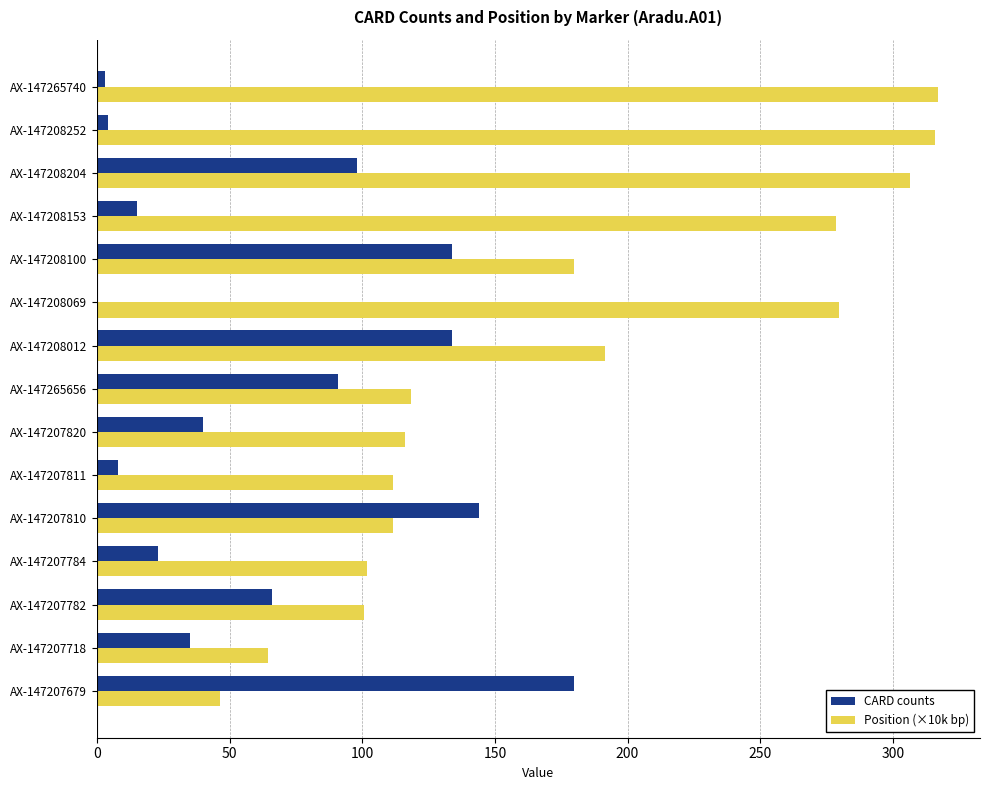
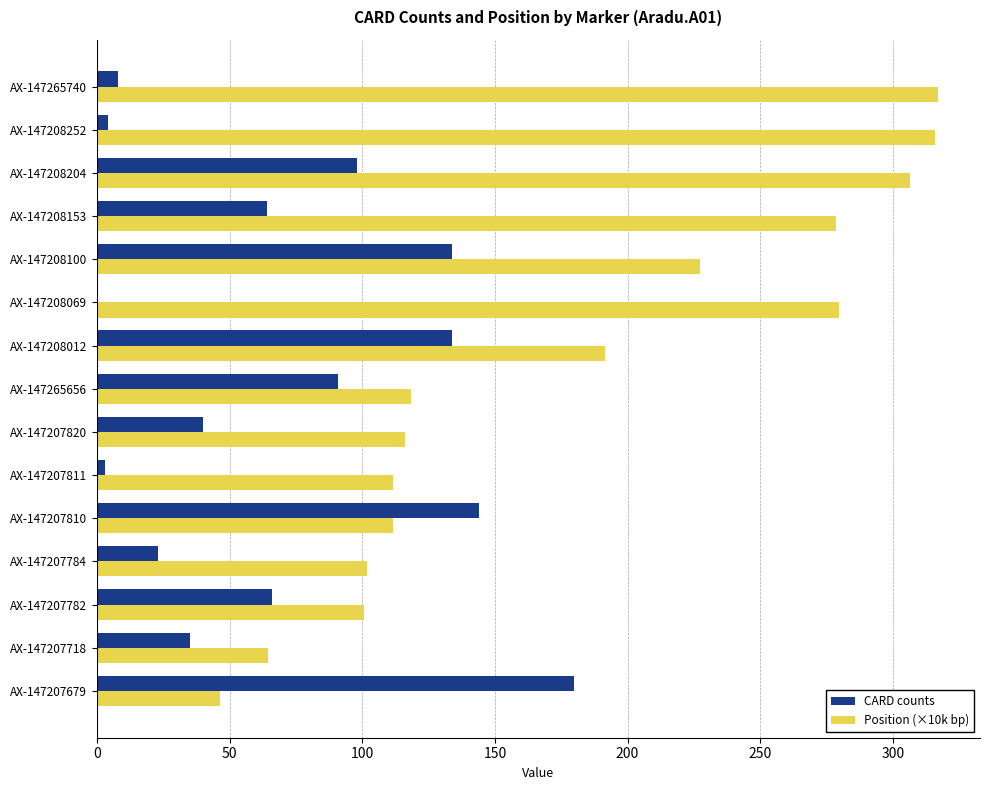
CARD counts, AX-147265740: 3 -> 8
CARD counts, AX-147208153: 15 -> 64
Position (×10k bp), AX-147208100: 180 -> 227
CARD counts, AX-147207811: 8 -> 3
